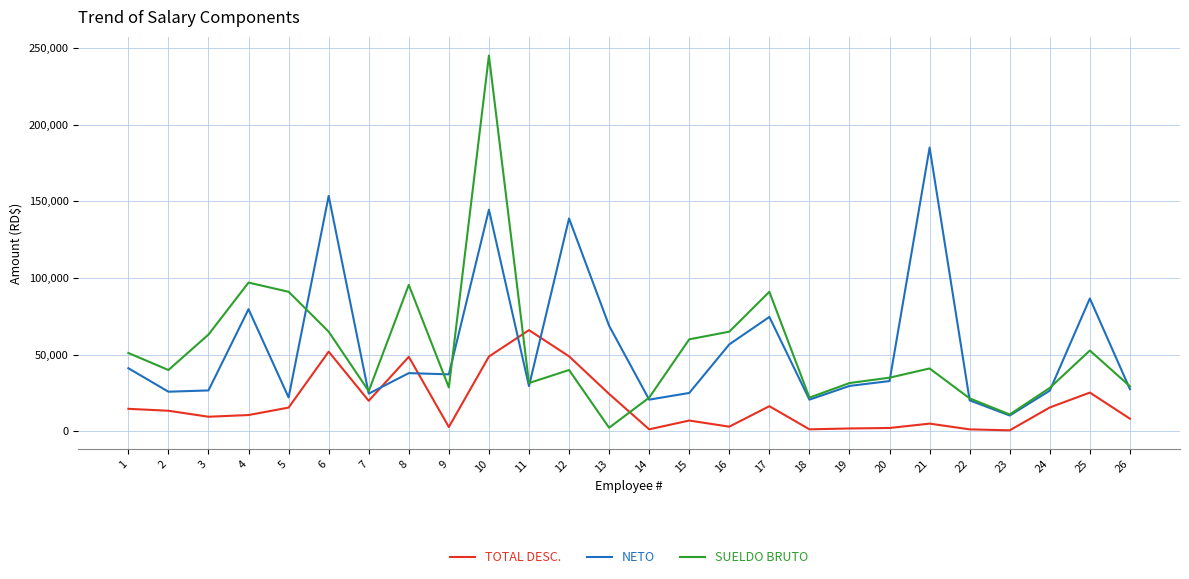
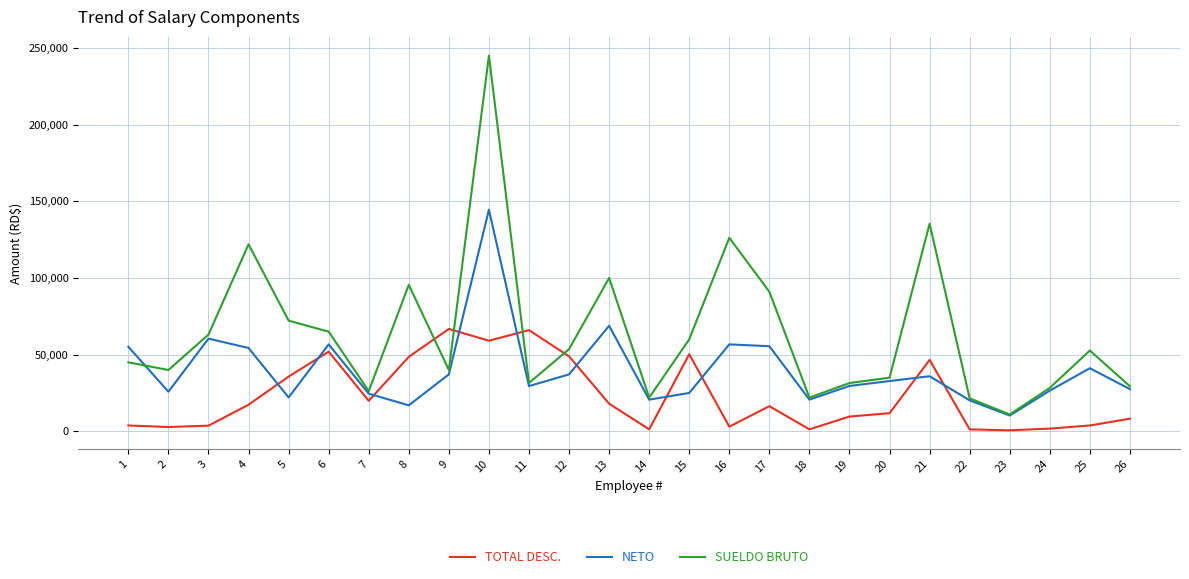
TOTAL DESC., 1: 15,000 -> 4,000
NETO, 1: 41,000 -> 55,000
SUELDO BRUTO, 1: 51,000 -> 45,000
TOTAL DESC., 2: 13,000 -> 3,000
TOTAL DESC., 3: 10,000 -> 4,000
NETO, 3: 27,000 -> 60,000
TOTAL DESC., 4: 11,000 -> 17,000
NETO, 4: 80,000 -> 54,000
SUELDO BRUTO, 4: 97,000 -> 122,000
TOTAL DESC., 5: 15,000 -> 36,000
SUELDO BRUTO, 5: 91,000 -> 72,000
NETO, 6: 153,000 -> 57,000
NETO, 8: 38,000 -> 17,000
TOTAL DESC., 9: 3,000 -> 67,000
SUELDO BRUTO, 9: 29,000 -> 40,000
TOTAL DESC., 10: 49,000 -> 59,000
NETO, 12: 139,000 -> 37,000
SUELDO BRUTO, 12: 40,000 -> 54,000
TOTAL DESC., 13: 24,000 -> 18,000
SUELDO BRUTO, 13: 2,000 -> 100,000
TOTAL DESC., 15: 7,000 -> 50,000
SUELDO BRUTO, 16: 65,000 -> 126,000
NETO, 17: 75,000 -> 56,000
TOTAL DESC., 19: 2,000 -> 10,000
TOTAL DESC., 20: 2,000 -> 12,000
TOTAL DESC., 21: 5,000 -> 47,000
NETO, 21: 185,000 -> 36,000
SUELDO BRUTO, 21: 41,000 -> 135,000
TOTAL DESC., 24: 16,000 -> 2,000
TOTAL DESC., 25: 25,000 -> 4,000
NETO, 25: 87,000 -> 41,000
